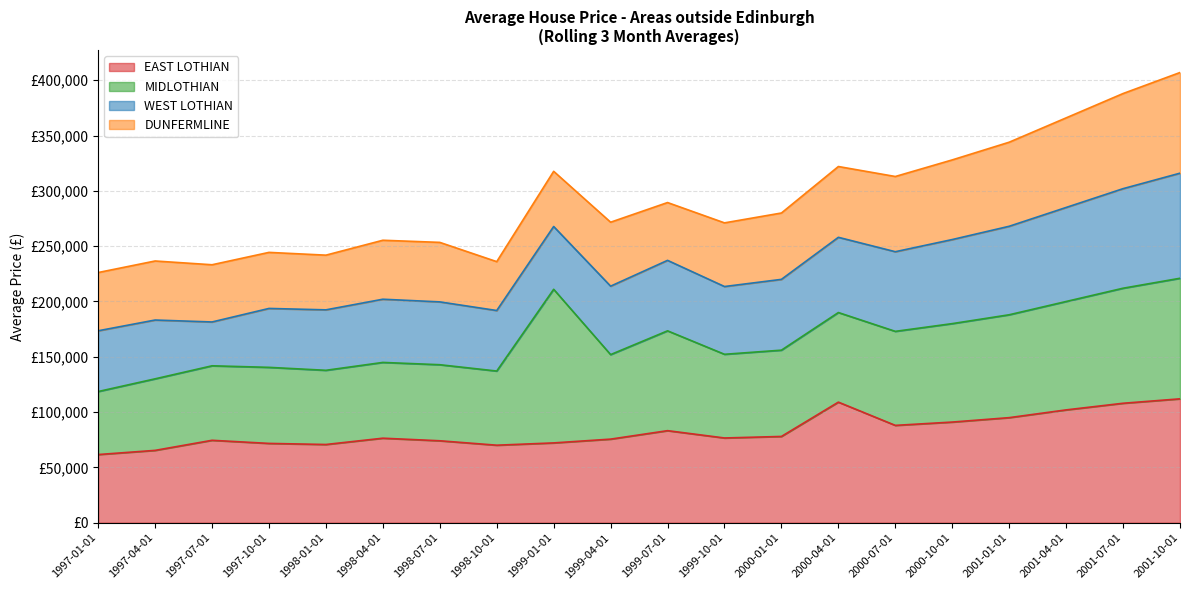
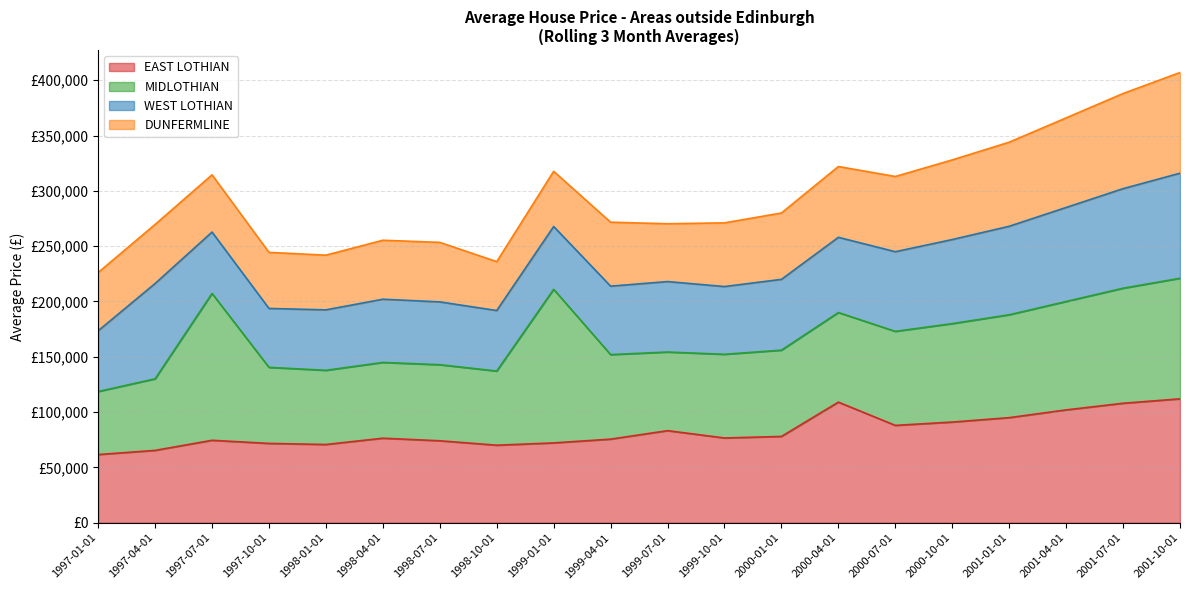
WEST LOTHIAN, 1997-04-01: £53,000 -> £86,000
MIDLOTHIAN, 1997-07-01: £67,000 -> £133,000
WEST LOTHIAN, 1997-07-01: £40,000 -> £56,000
MIDLOTHIAN, 1999-07-01: £90,000 -> £71,000
